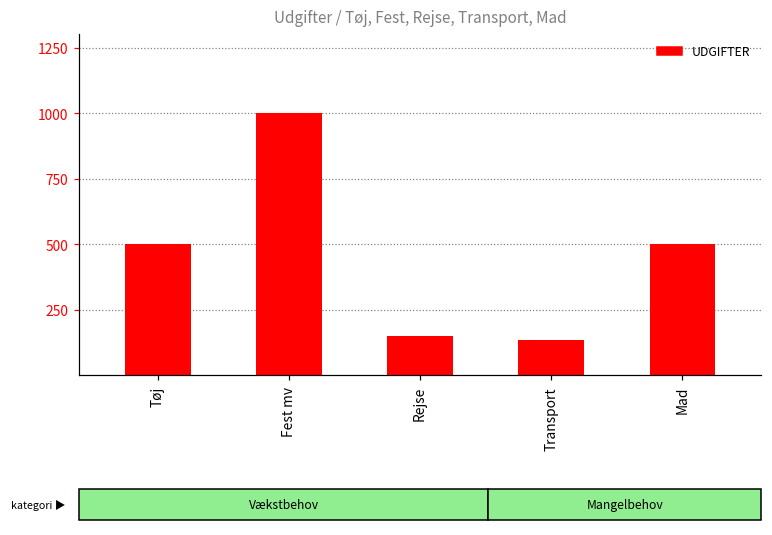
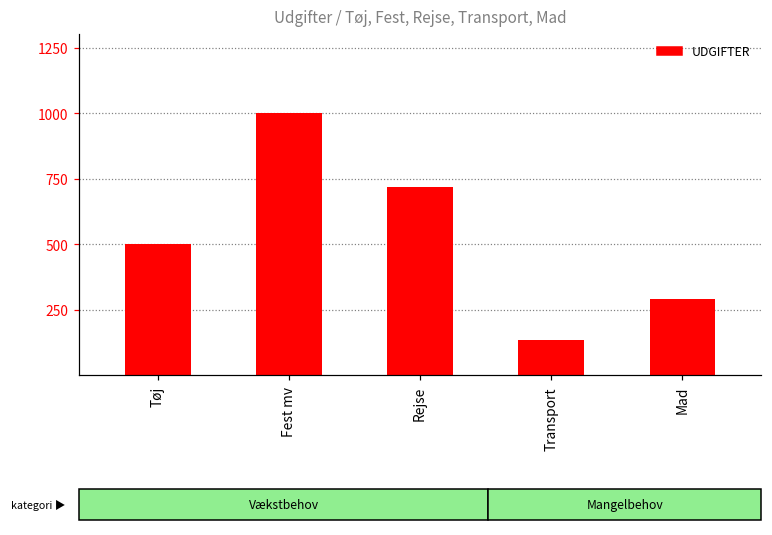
Rejse: 150 -> 720
Mad: 500 -> 290
